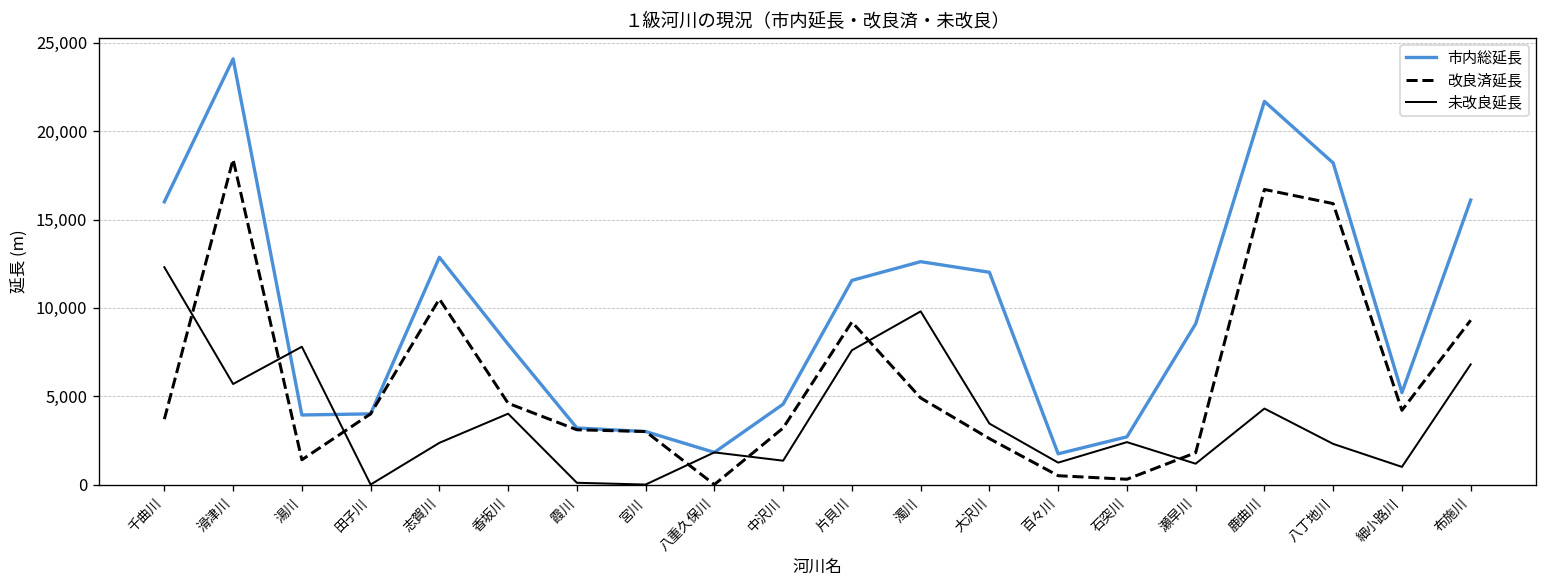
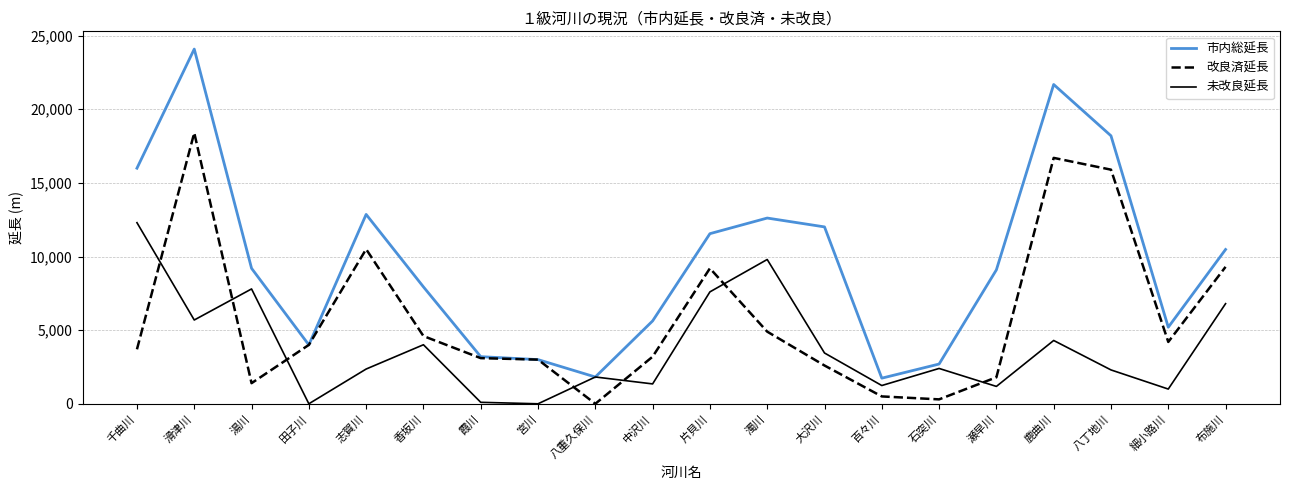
市内総延長, 湯川: 3,900 -> 9,200
市内総延長, 中沢川: 4,600 -> 5,600
市内総延長, 布施川: 16,100 -> 10,500
